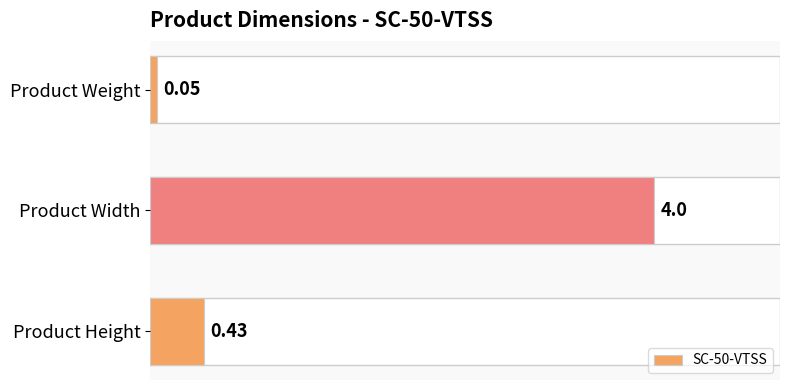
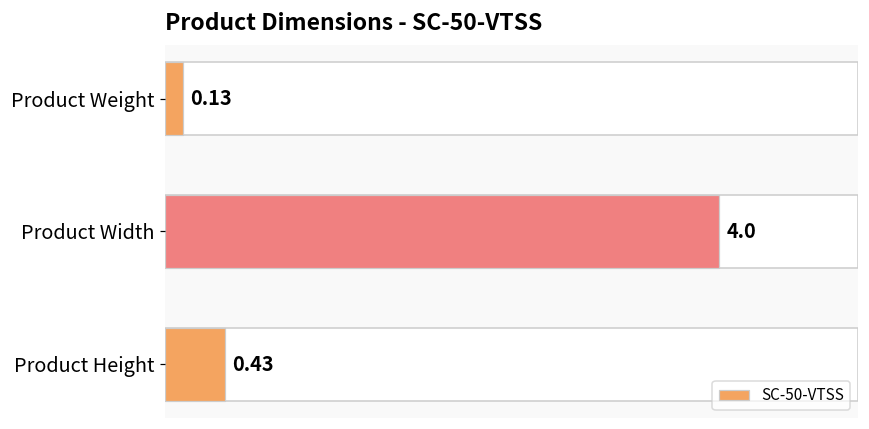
Product Weight: 0.05 -> 0.13
